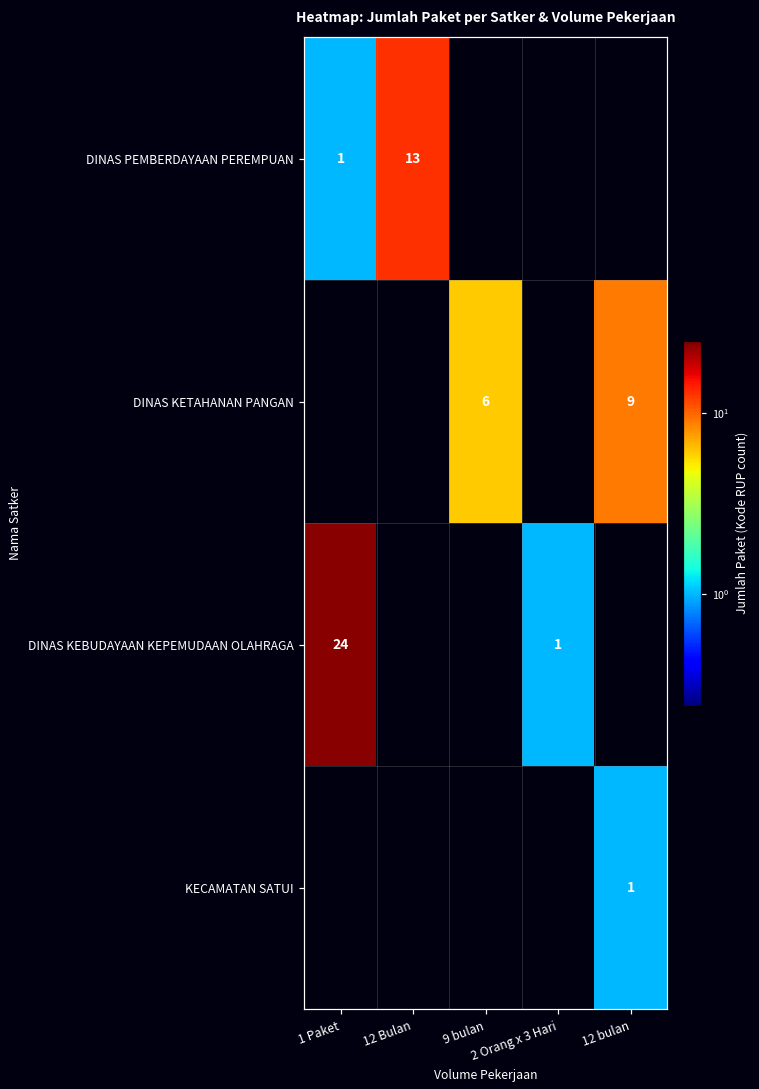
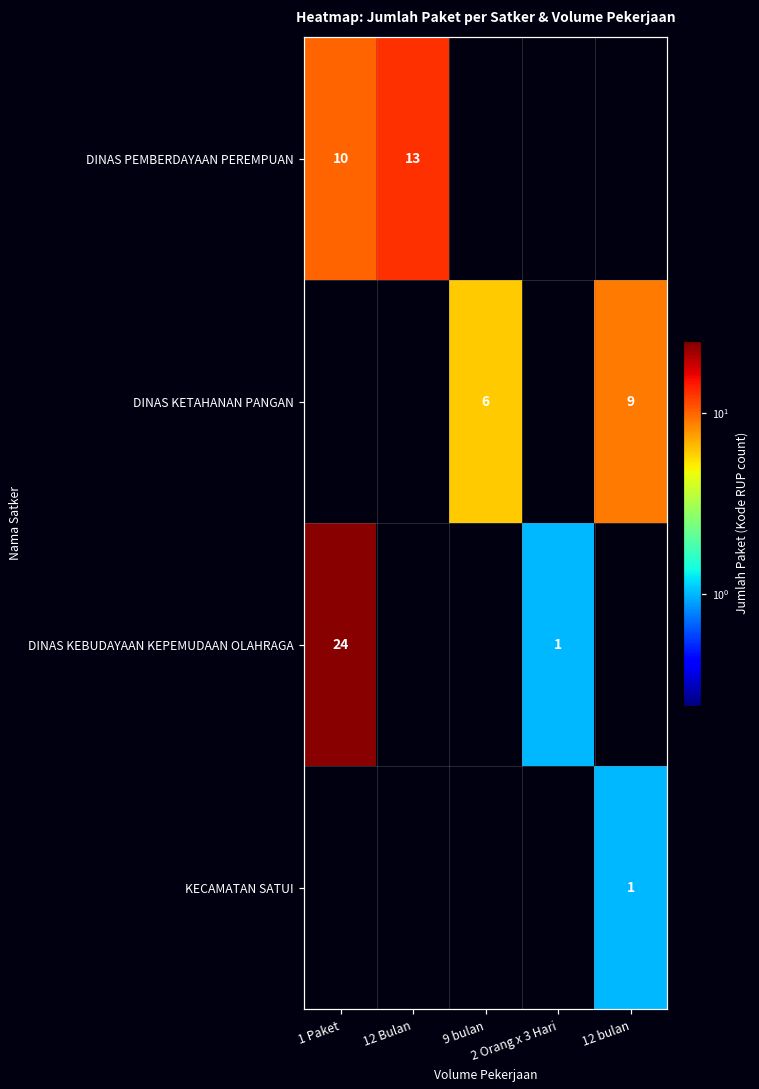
DINAS PEMBERDAYAAN PEREMPUAN, 1 Paket: 1 -> 10
